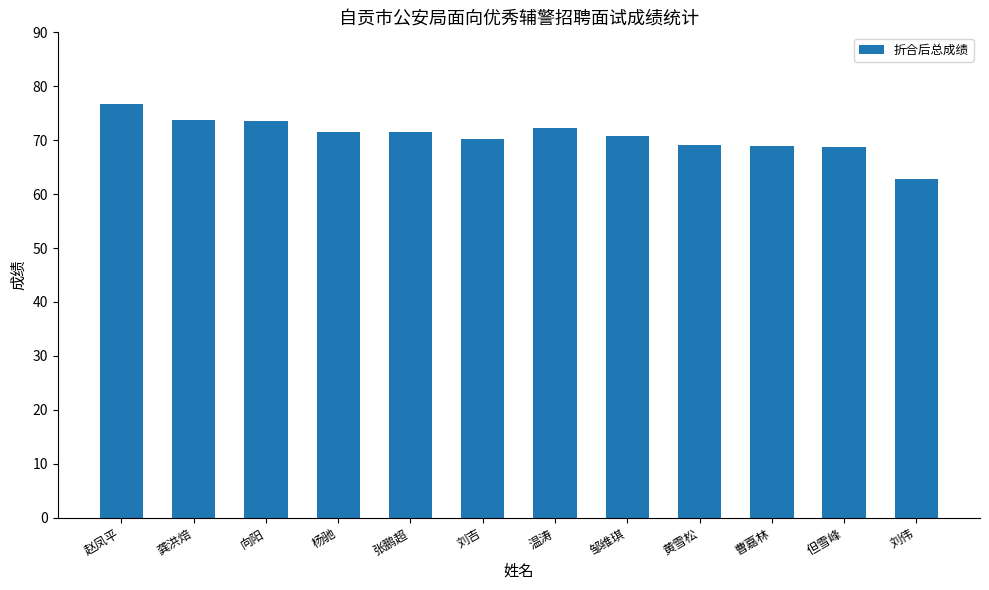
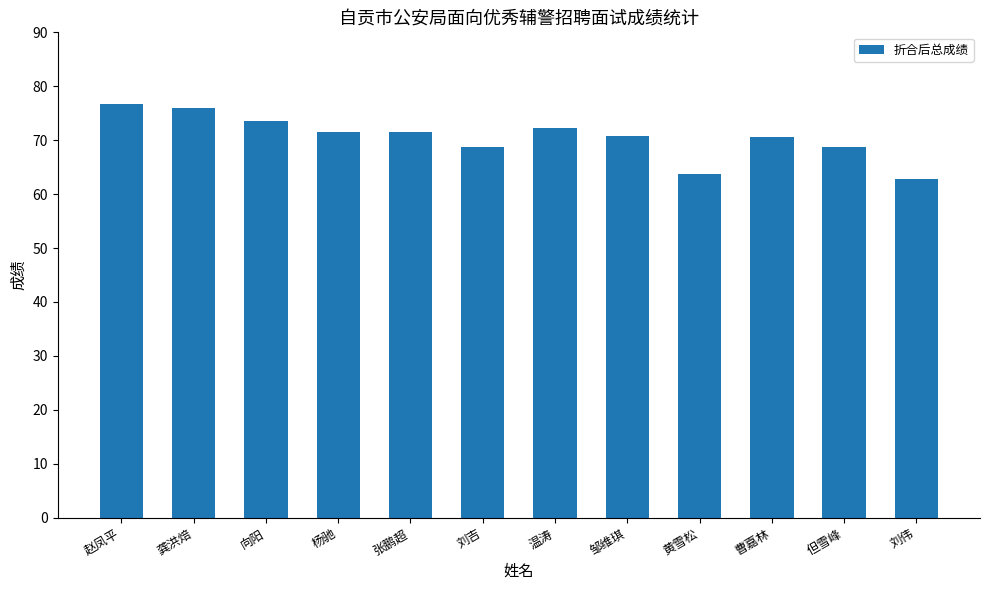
龚洪焙: 74 -> 76
刘吉: 70 -> 69
黄雪松: 69 -> 64
曹嘉林: 69 -> 71
